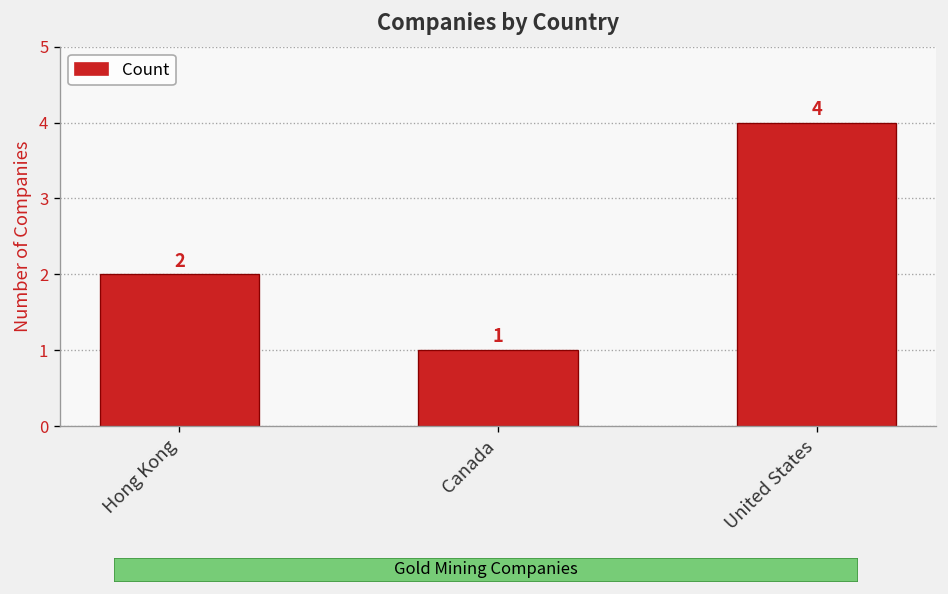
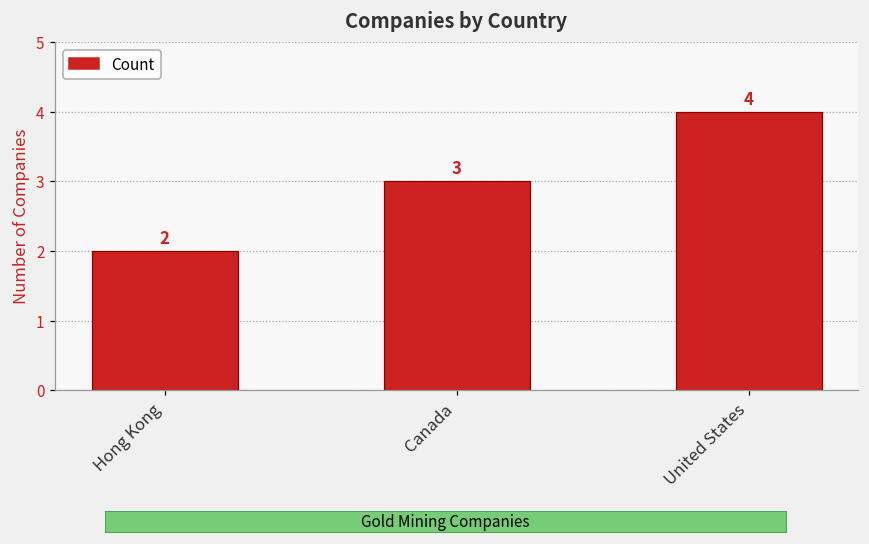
Canada: 1 -> 3
